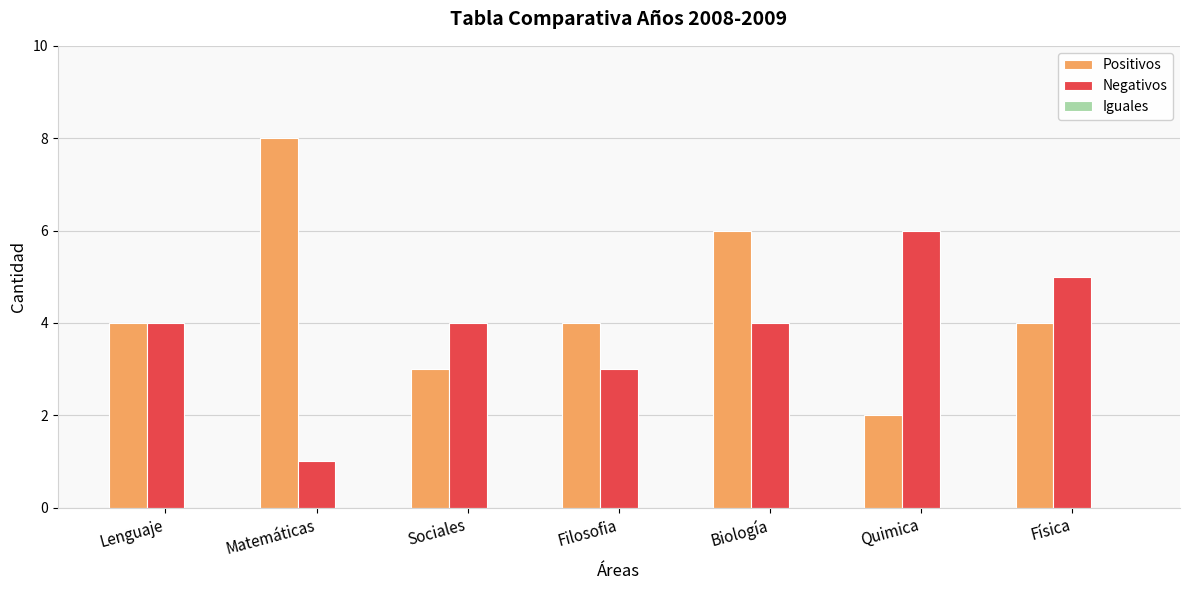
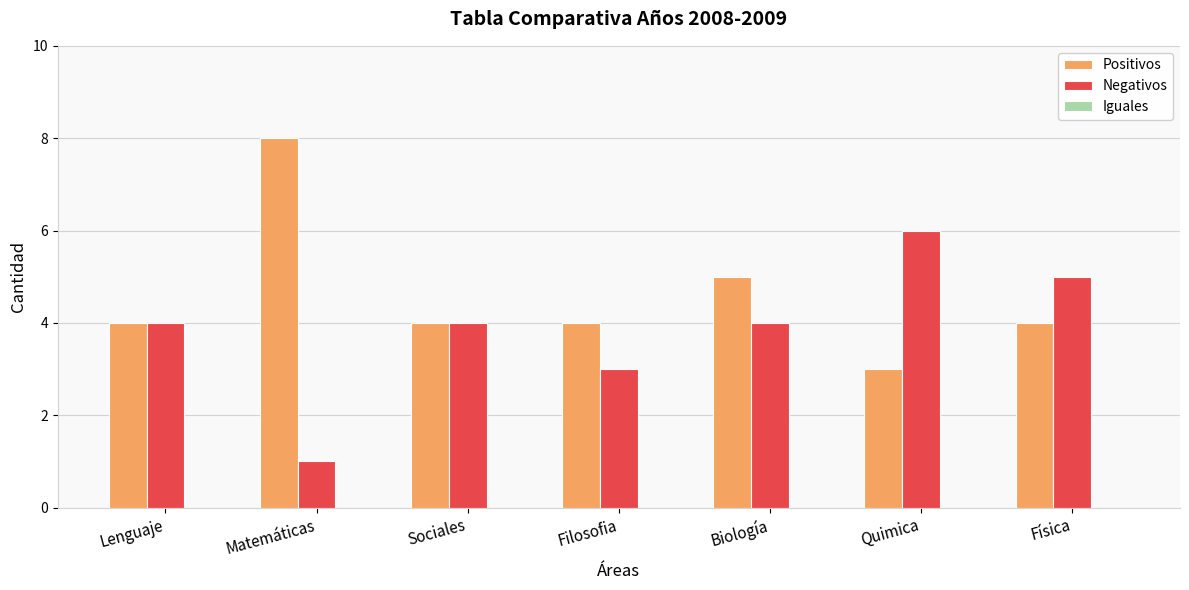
Positivos, Sociales: 3 -> 4
Positivos, Biología: 6 -> 5
Positivos, Quimica: 2 -> 3
